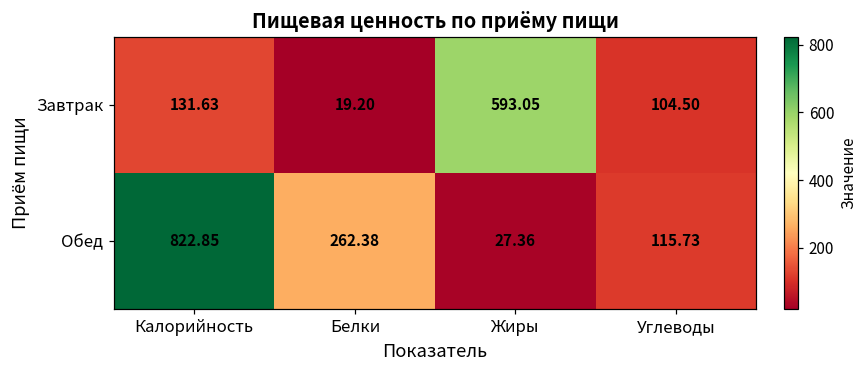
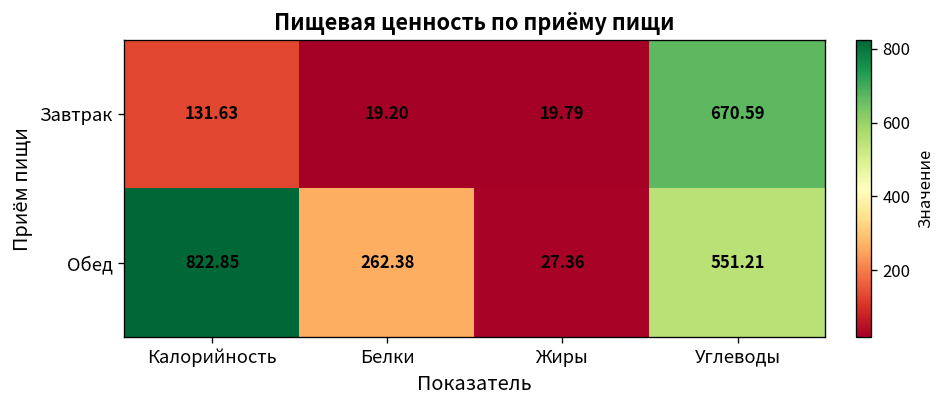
Завтрак, Жиры: 593.05 -> 19.79
Завтрак, Углеводы: 104.50 -> 670.59
Обед, Углеводы: 115.73 -> 551.21
